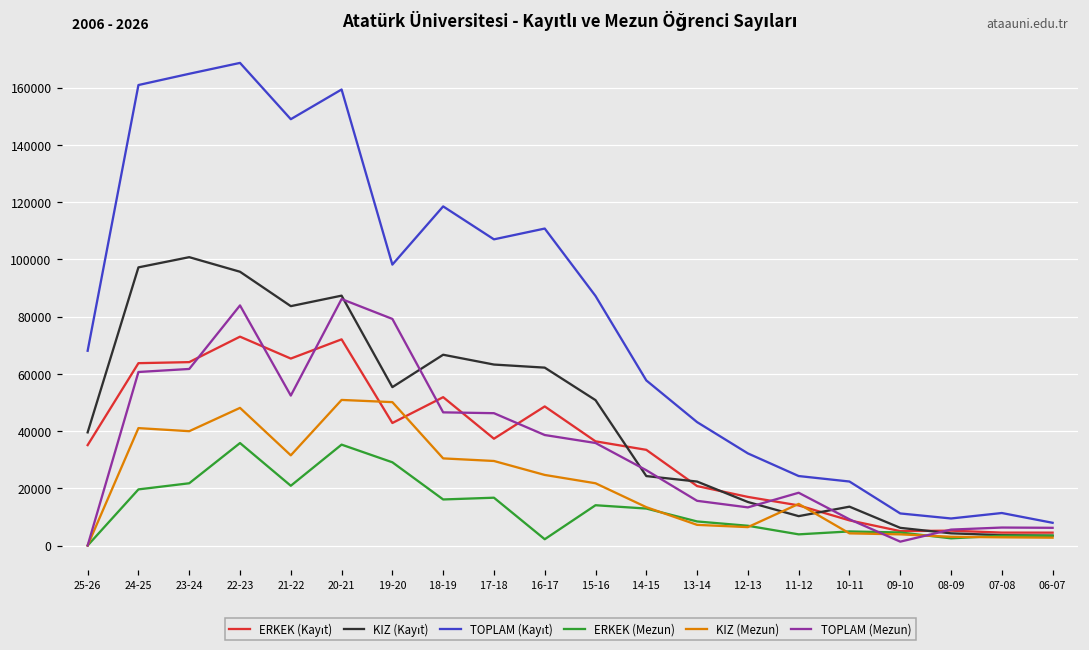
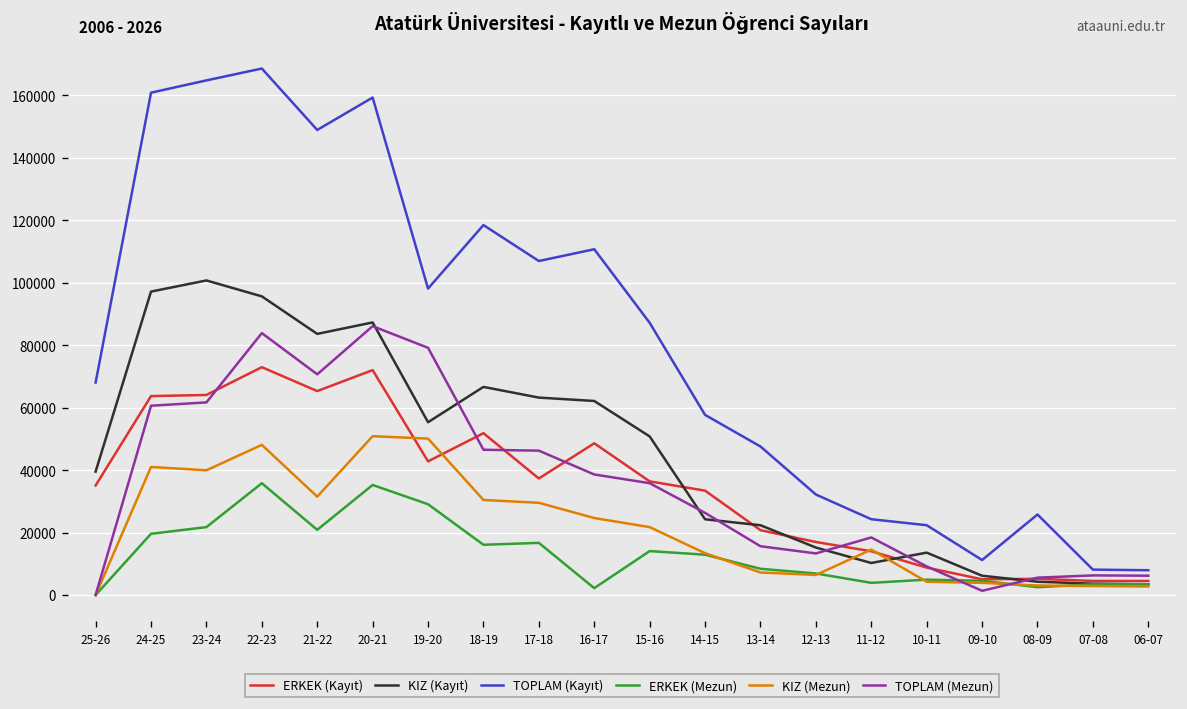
TOPLAM (Mezun), 21-22: 52000 -> 71000
TOPLAM (Kayıt), 13-14: 43000 -> 48000
TOPLAM (Kayıt), 08-09: 9000 -> 26000
TOPLAM (Kayıt), 07-08: 11000 -> 8000
